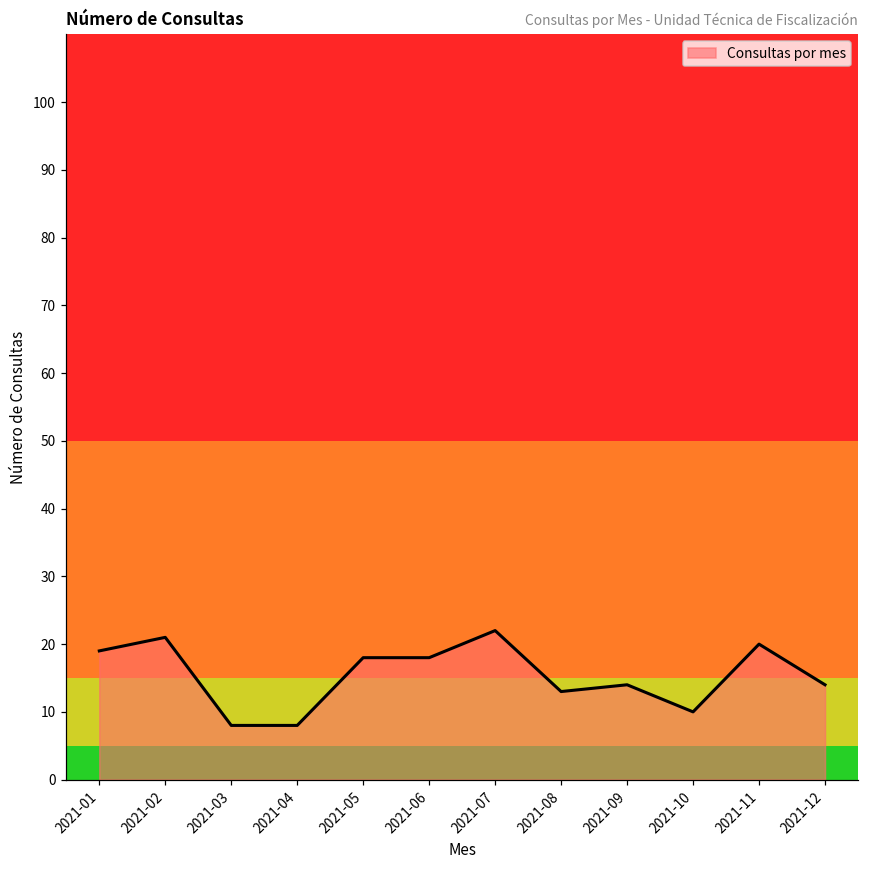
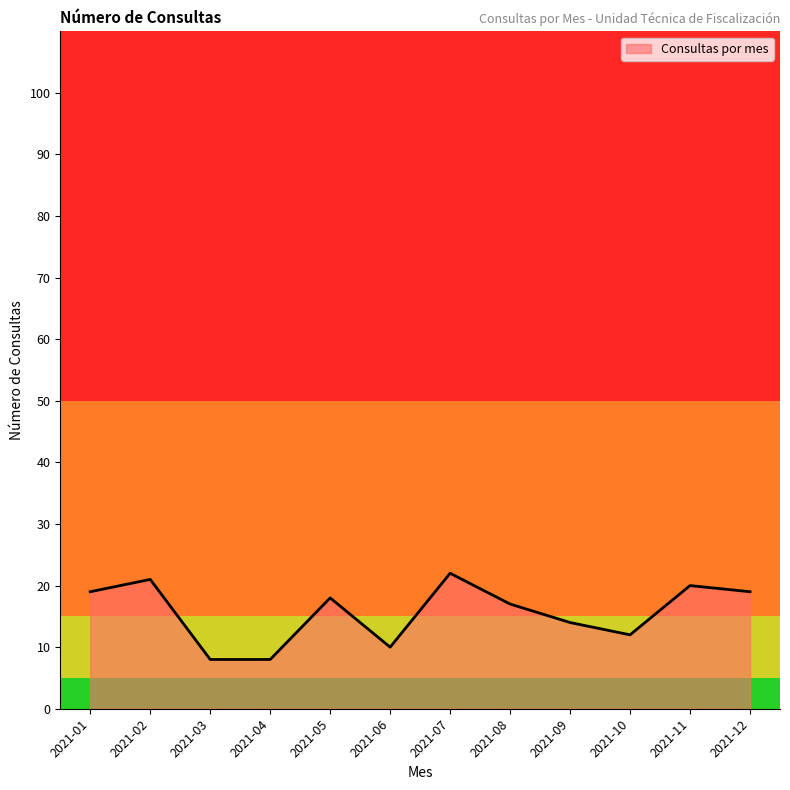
2021-06: 18 -> 10
2021-08: 13 -> 17
2021-10: 10 -> 12
2021-12: 14 -> 19
